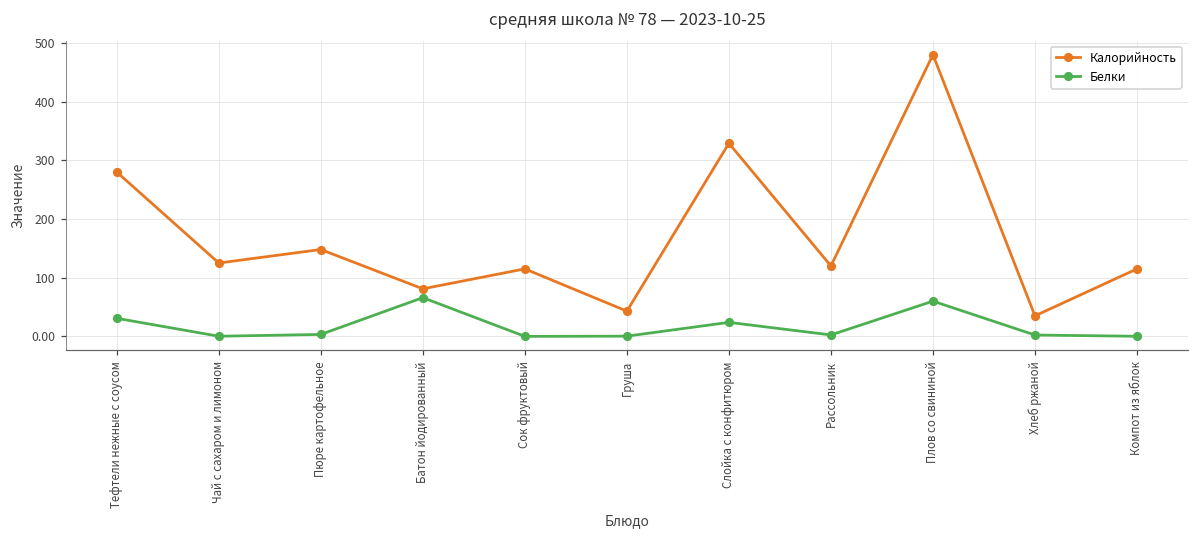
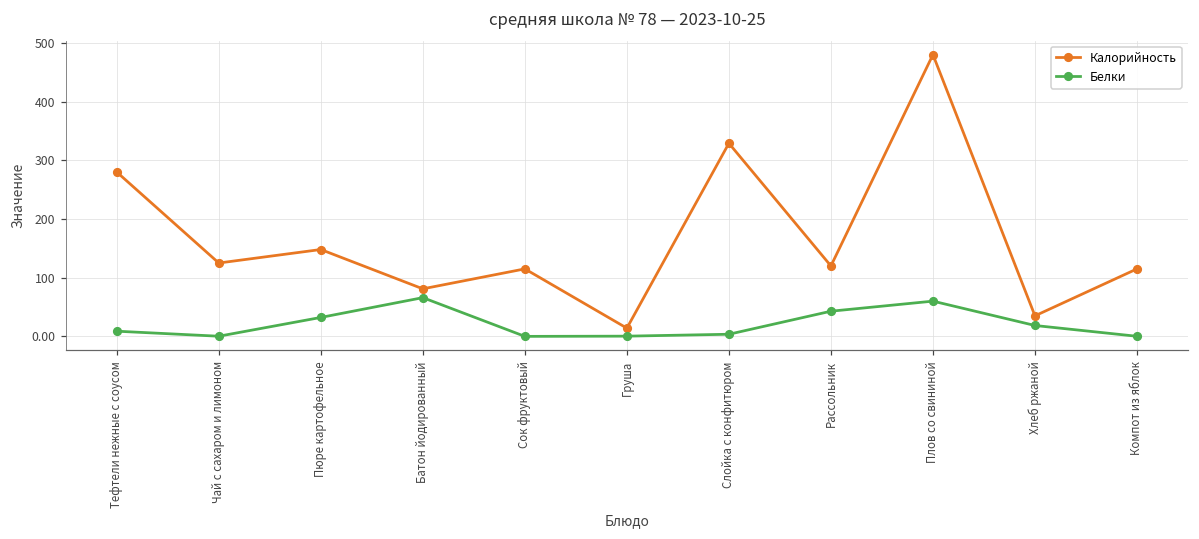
Белки, Тефтели нежные с соусом: 30 -> 10
Белки, Пюре картофельное: 0 -> 30
Калорийность, Груша: 40 -> 10
Белки, Слойка с конфитюром: 20 -> 0
Белки, Рассольник: 0 -> 40
Белки, Хлеб ржаной: 0 -> 20
